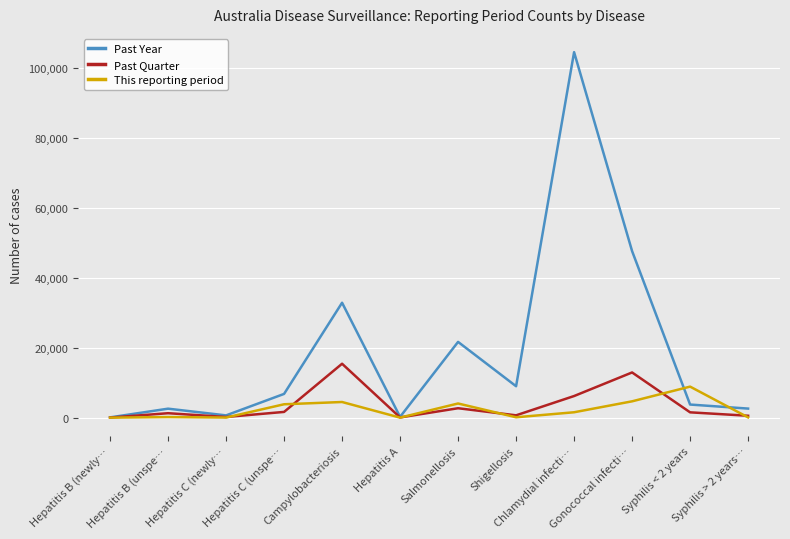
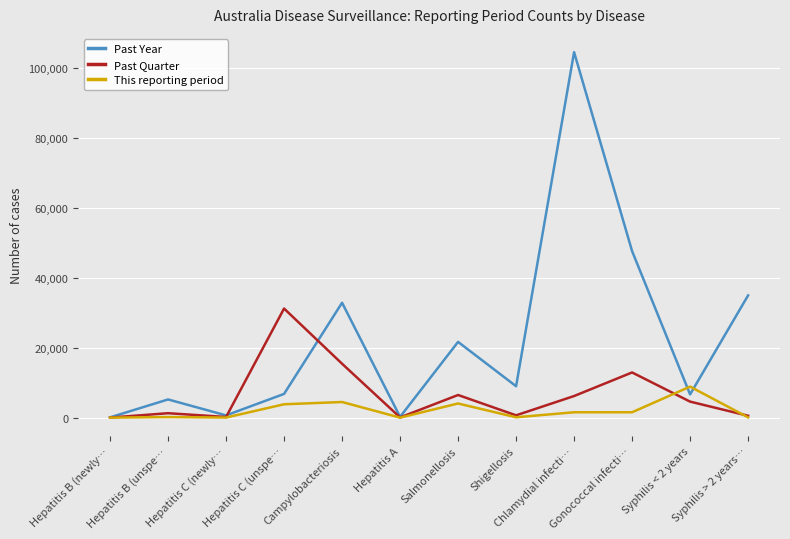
Past Year, Hepatitis B (unspe…: 3,000 -> 5,000
Past Quarter, Hepatitis C (unspe…: 2,000 -> 31,000
Past Quarter, Salmonellosis: 3,000 -> 6,000
This reporting period, Gonococcal infecti…: 5,000 -> 2,000
Past Year, Syphilis < 2 years: 4,000 -> 7,000
Past Quarter, Syphilis < 2 years: 2,000 -> 5,000
Past Year, Syphilis > 2 years…: 3,000 -> 35,000
